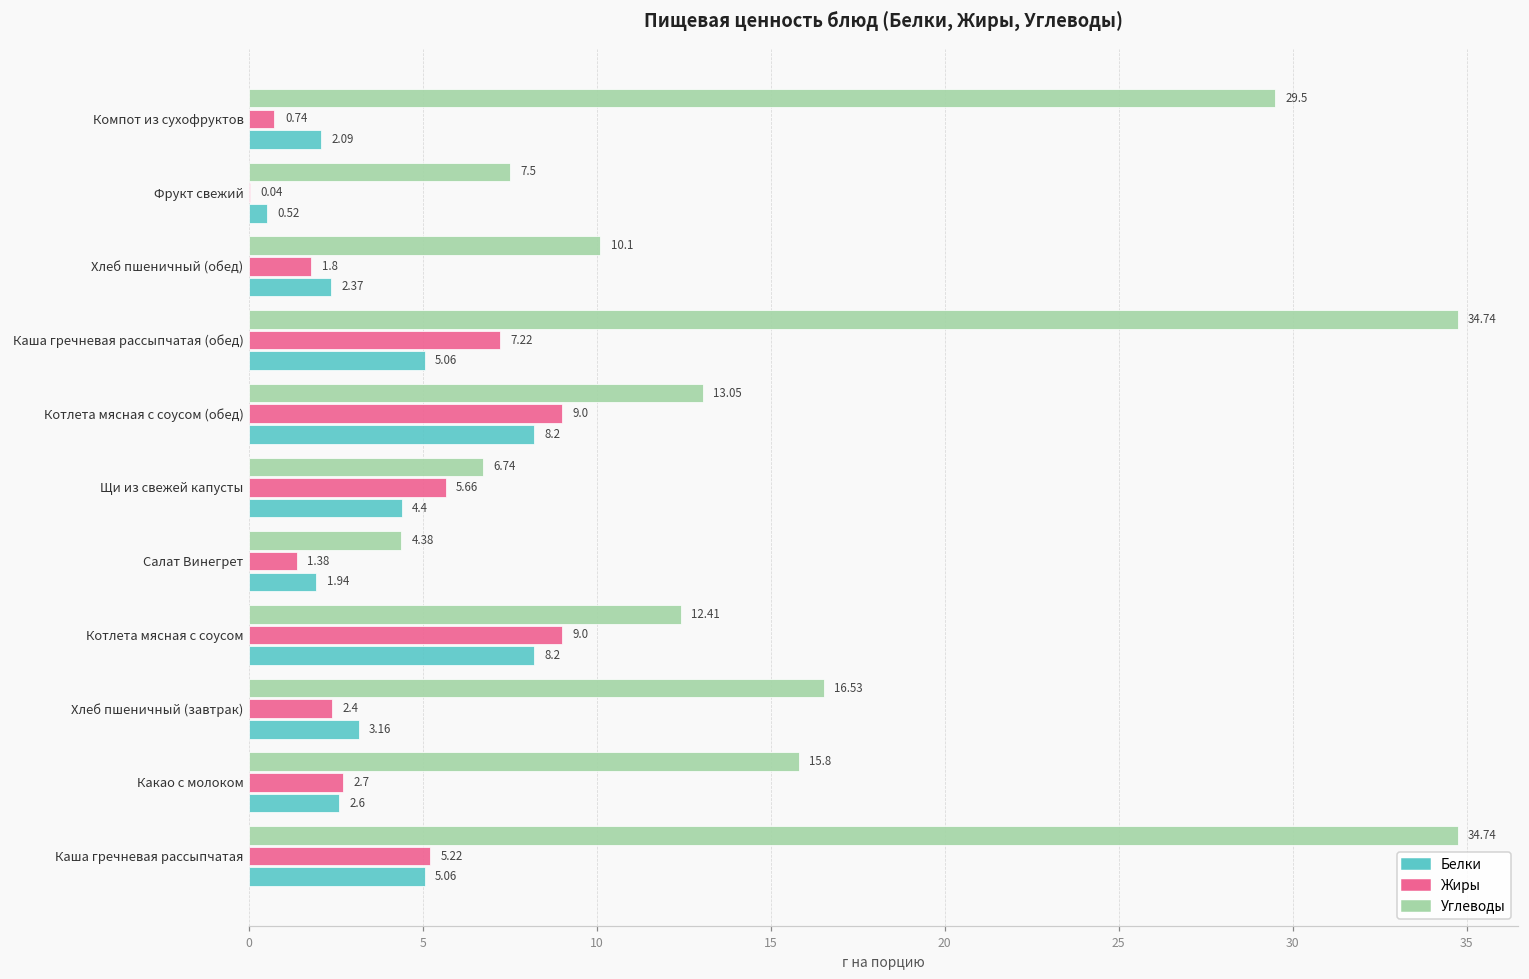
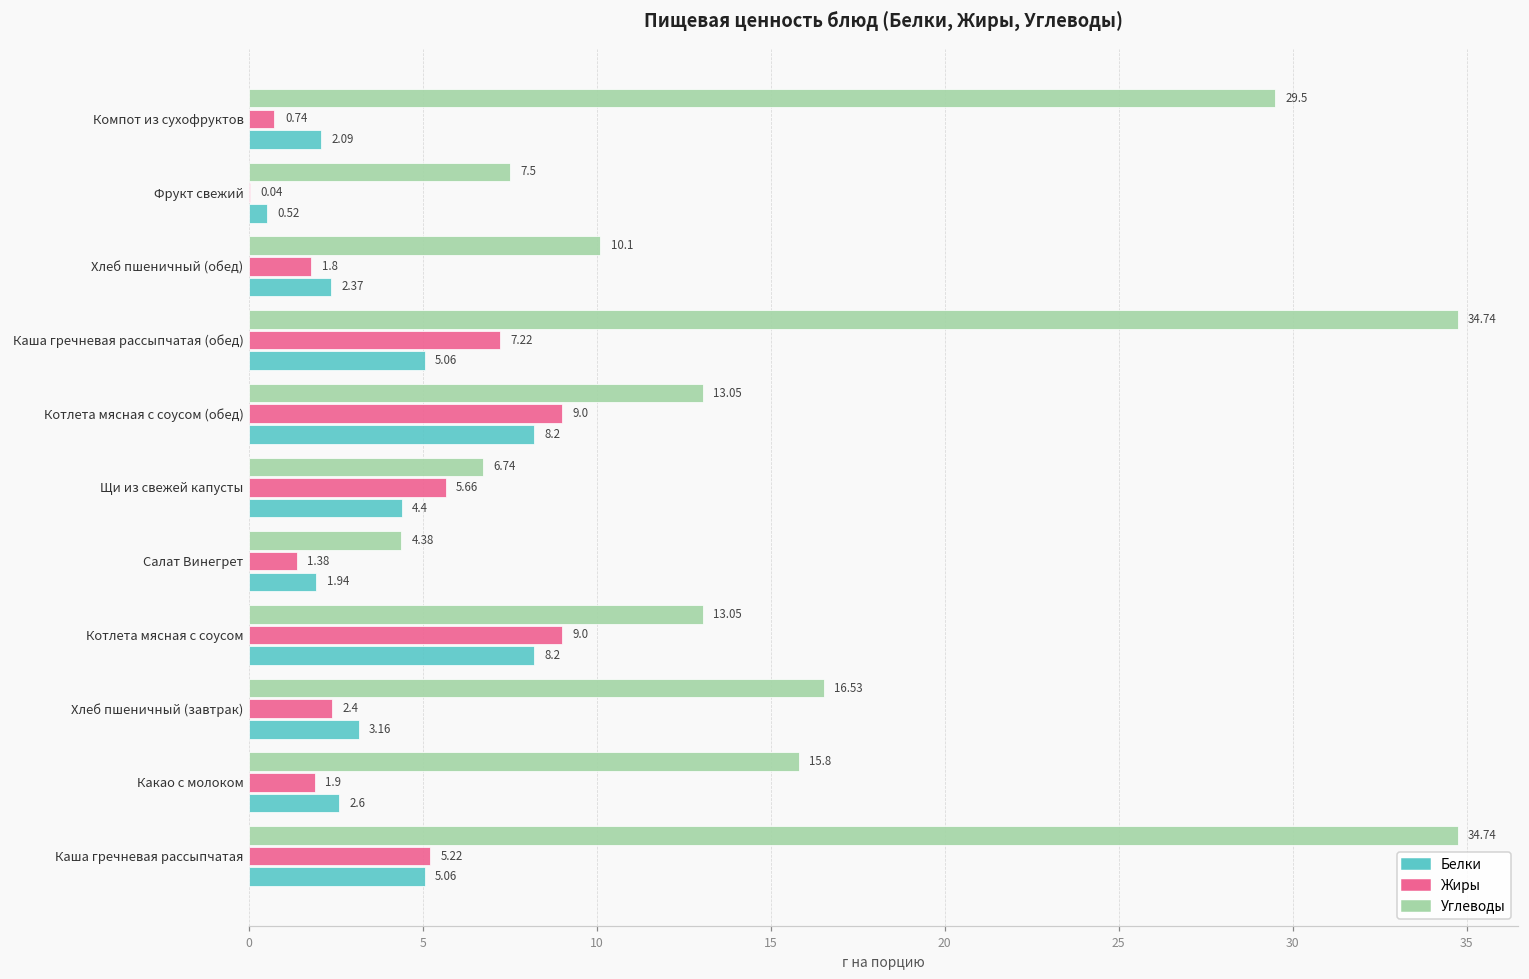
Углеводы, Котлета мясная с соусом: 12.41 -> 13.05
Жиры, Какао с молоком: 2.7 -> 1.9
